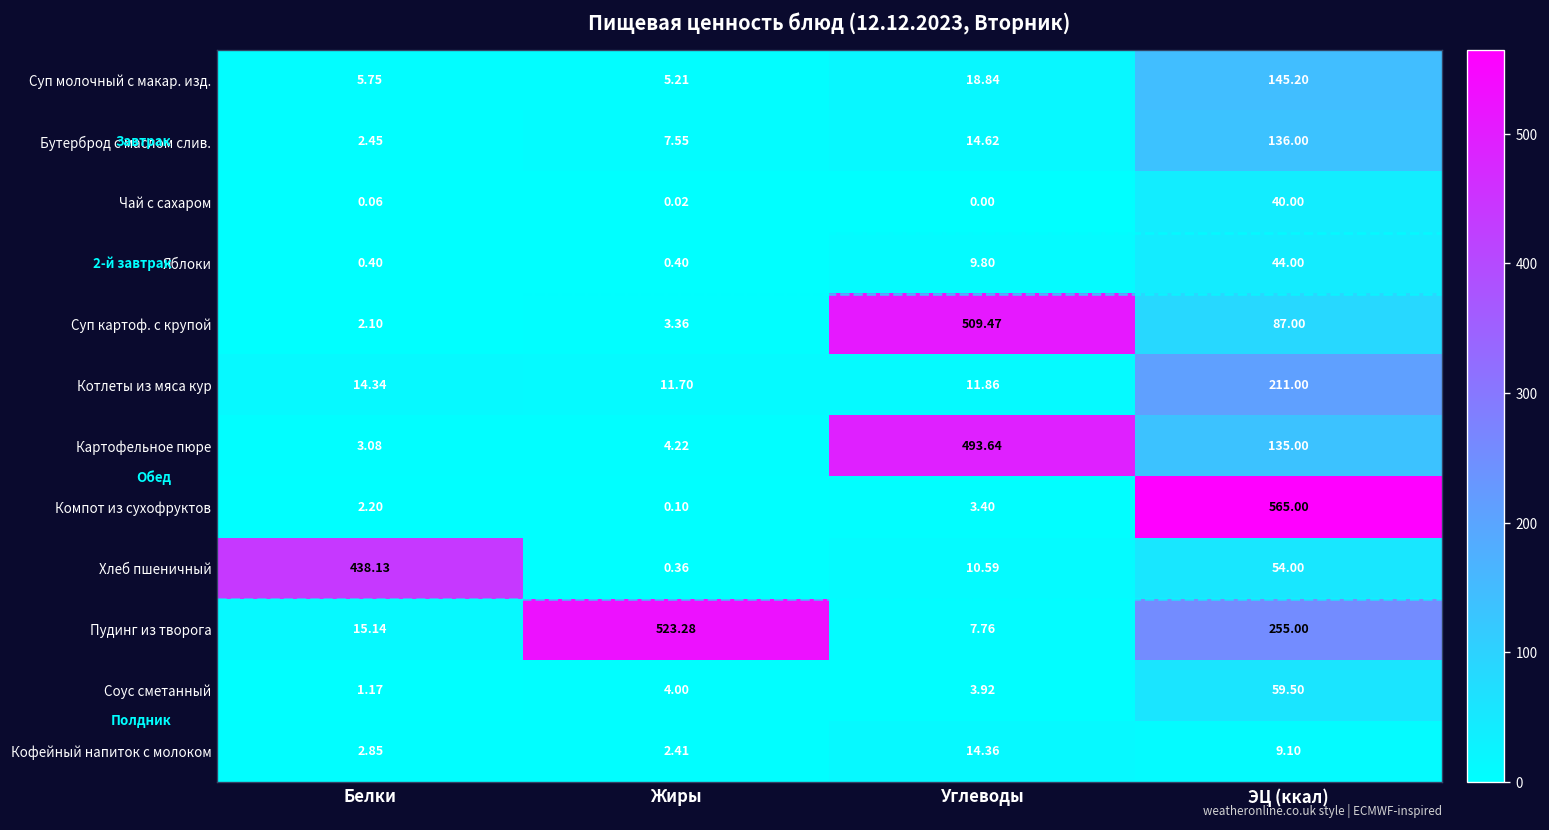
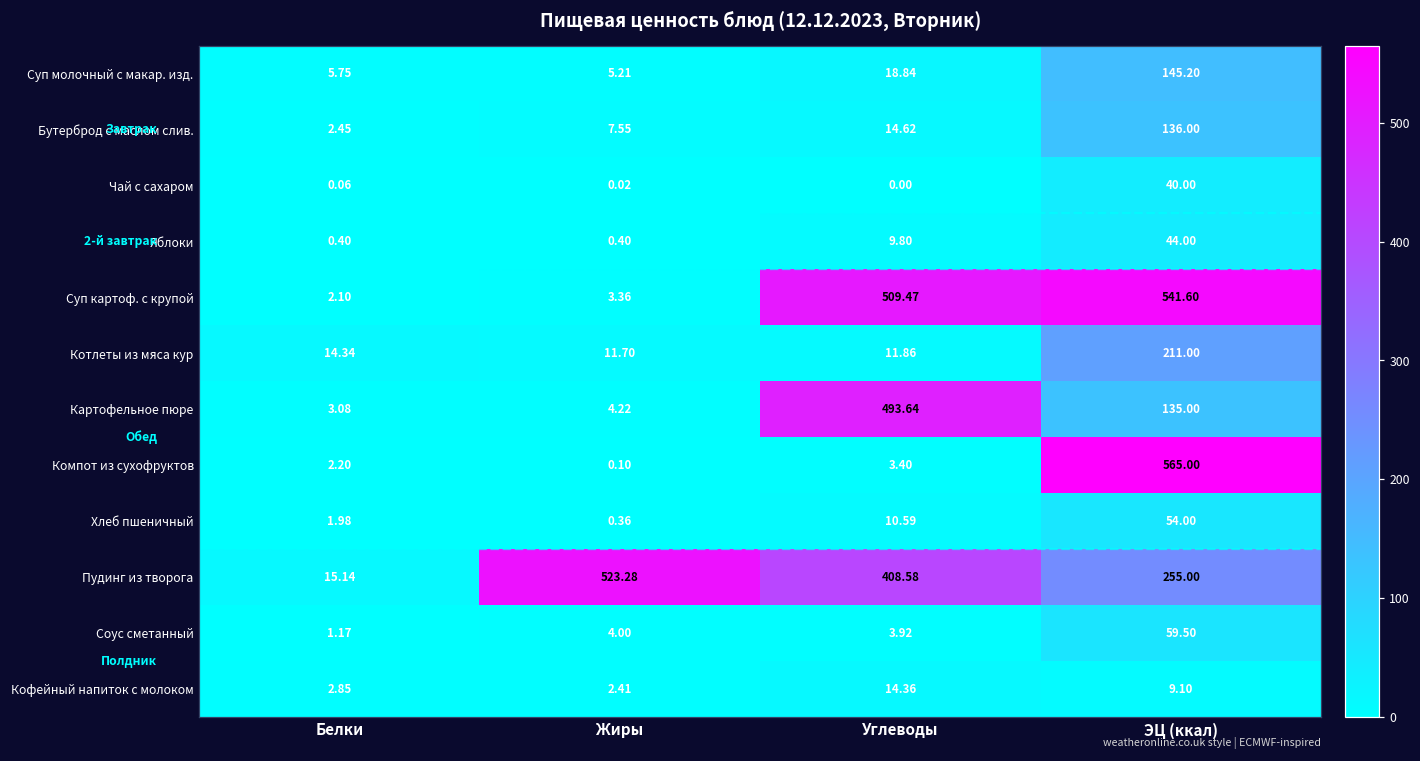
Суп картоф. с крупой, ЭЦ (ккал): 87.00 -> 541.60
Хлеб пшеничный, Белки: 438.13 -> 1.98
Пудинг из творога, Углеводы: 7.76 -> 408.58
